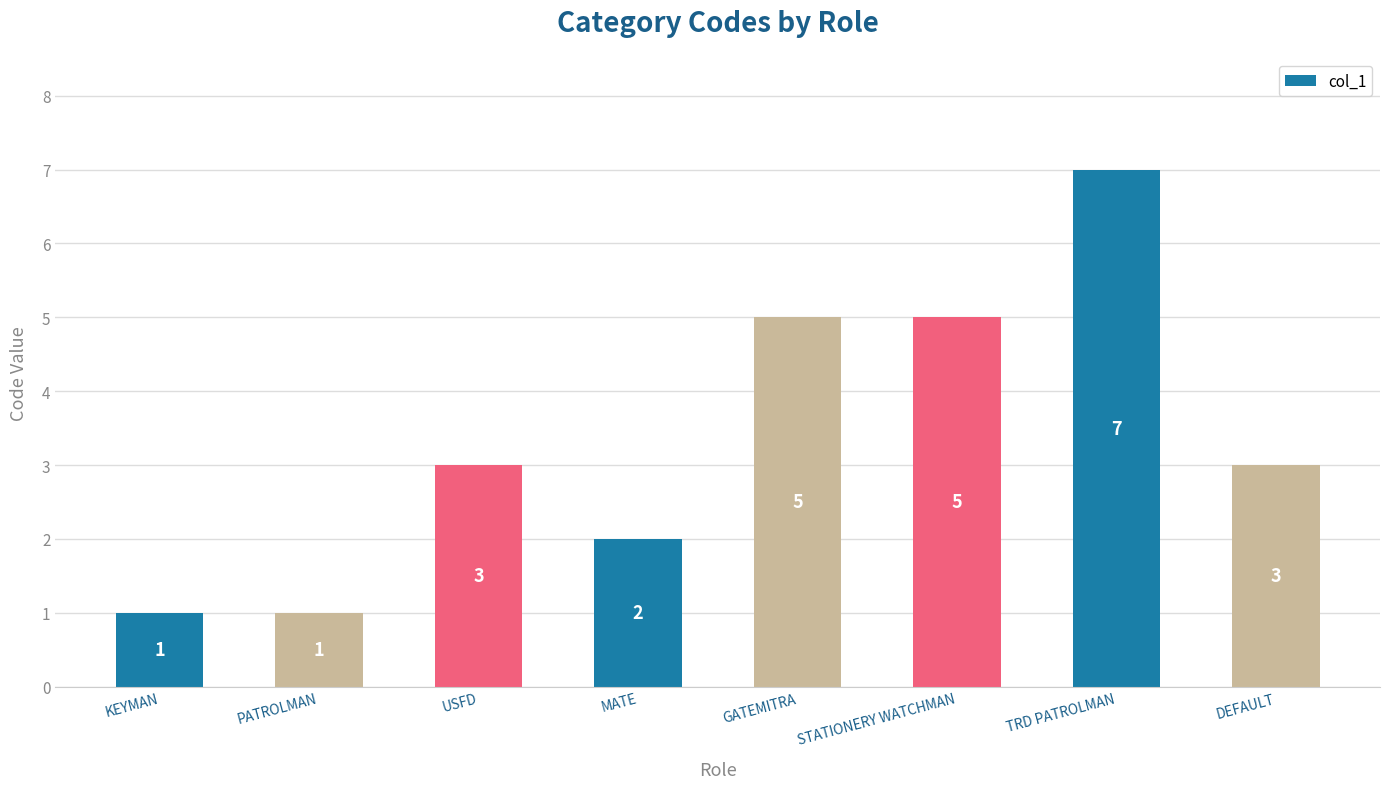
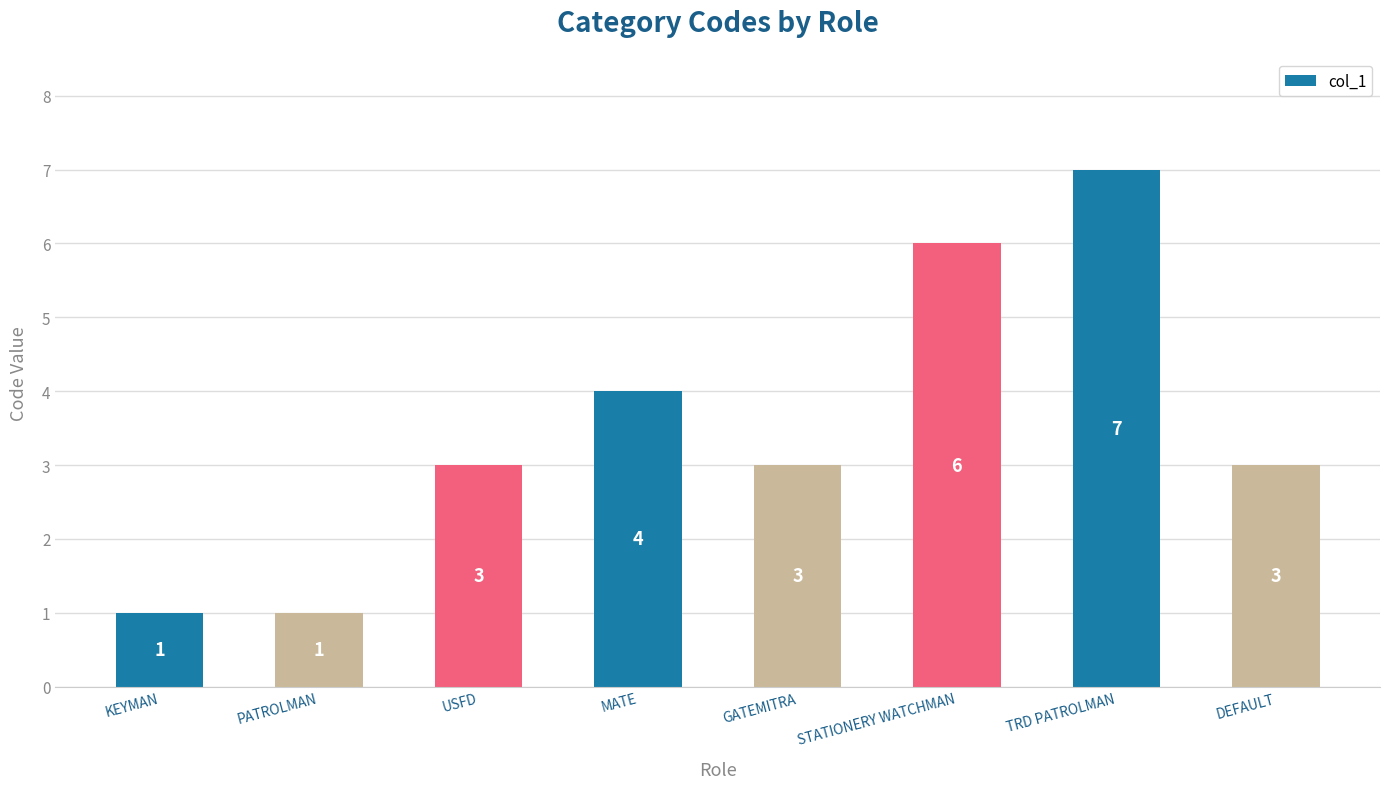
MATE: 2 -> 4
GATEMITRA: 5 -> 3
STATIONERY WATCHMAN: 5 -> 6
